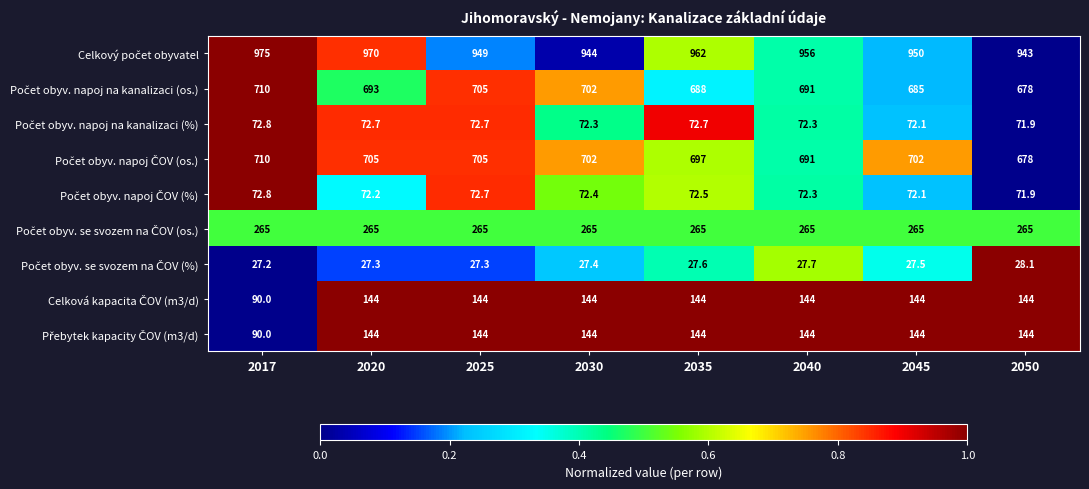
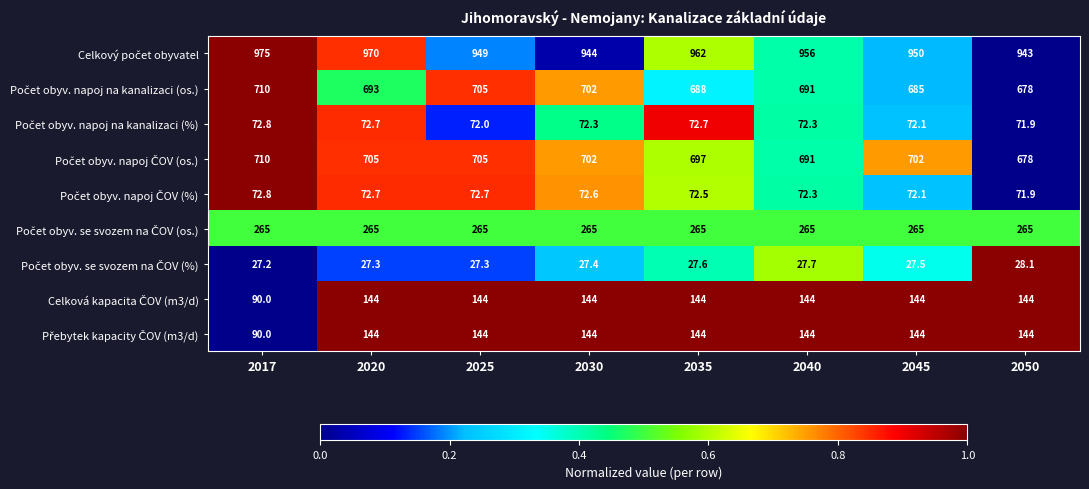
Počet obyv. napoj na kanalizaci (%), 2025: 72.7 -> 72.0
Počet obyv. napoj ČOV (%), 2020: 72.2 -> 72.7
Počet obyv. napoj ČOV (%), 2030: 72.4 -> 72.6
